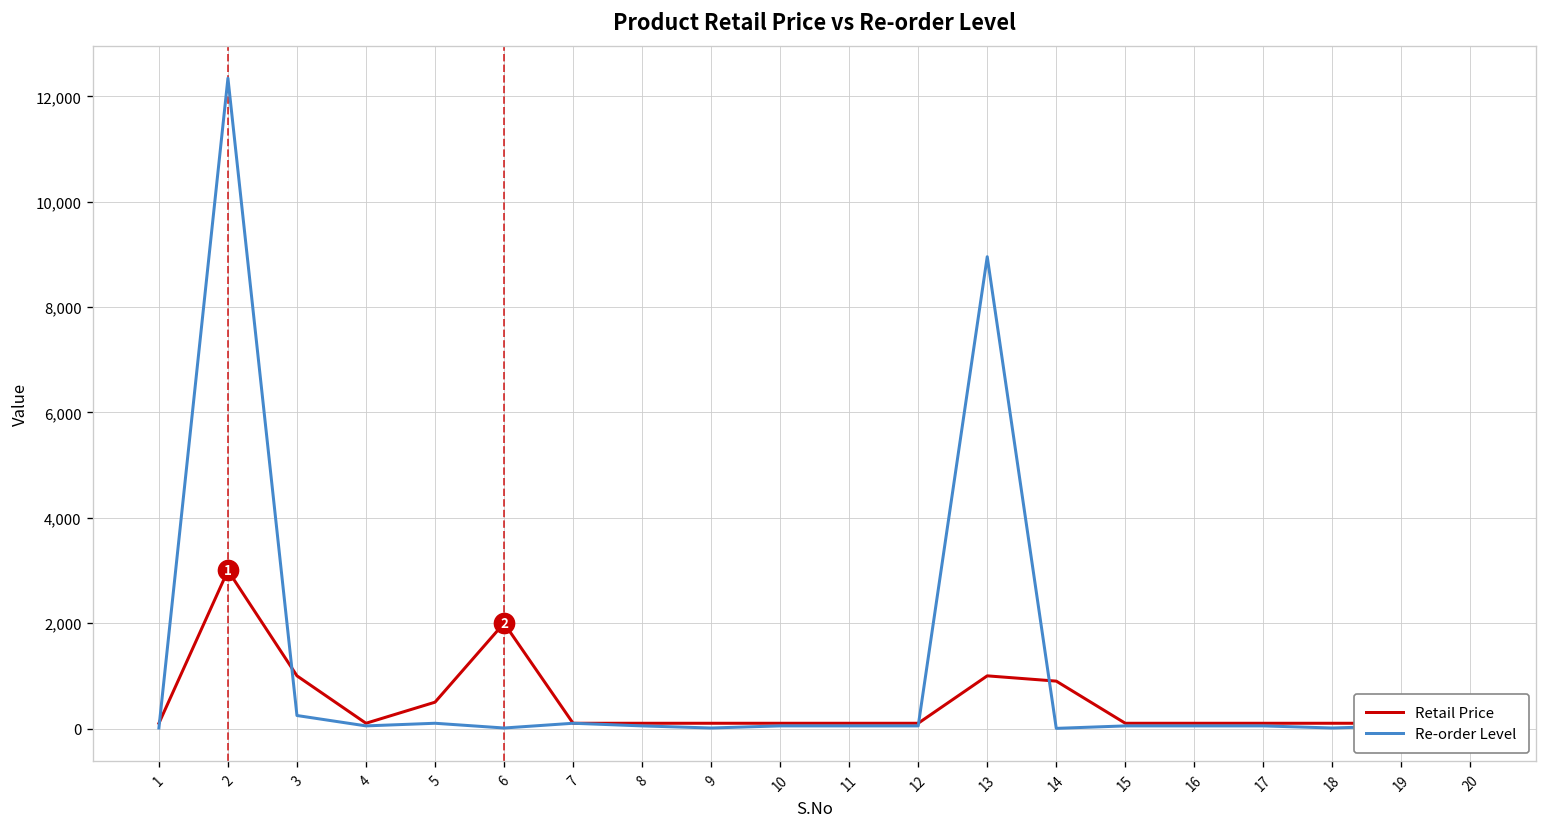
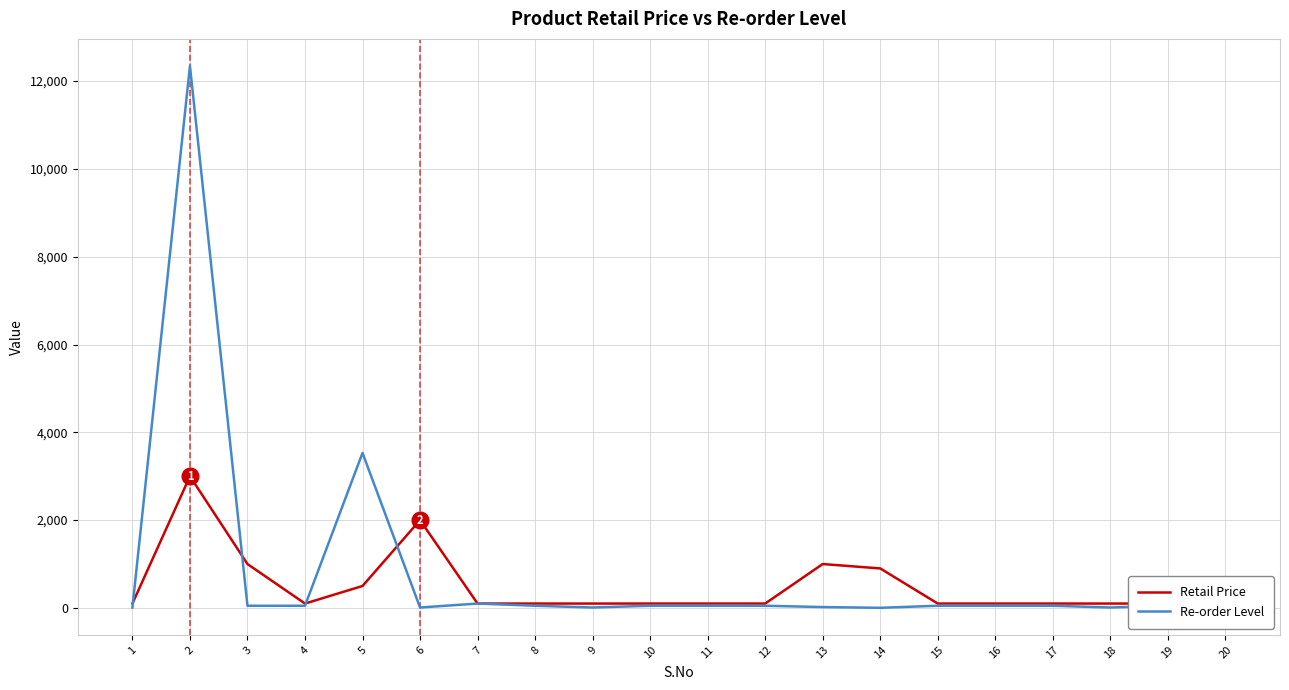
Re-order Level, 3: 200 -> 100
Re-order Level, 5: 100 -> 3,500
Re-order Level, 13: 9,000 -> 0
